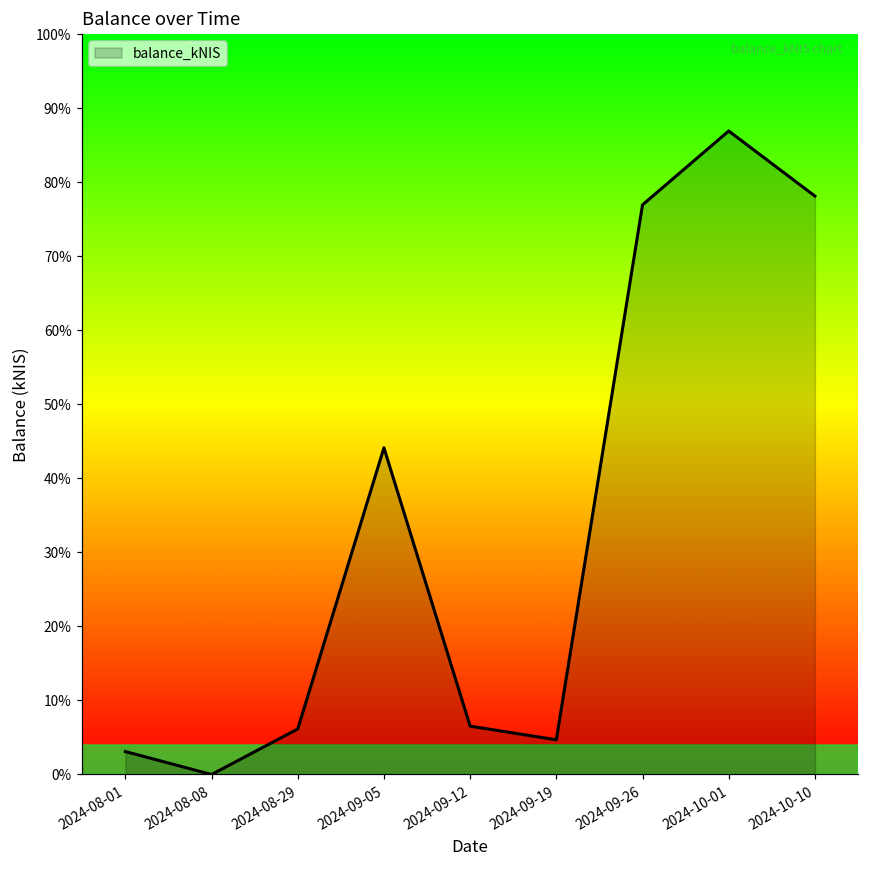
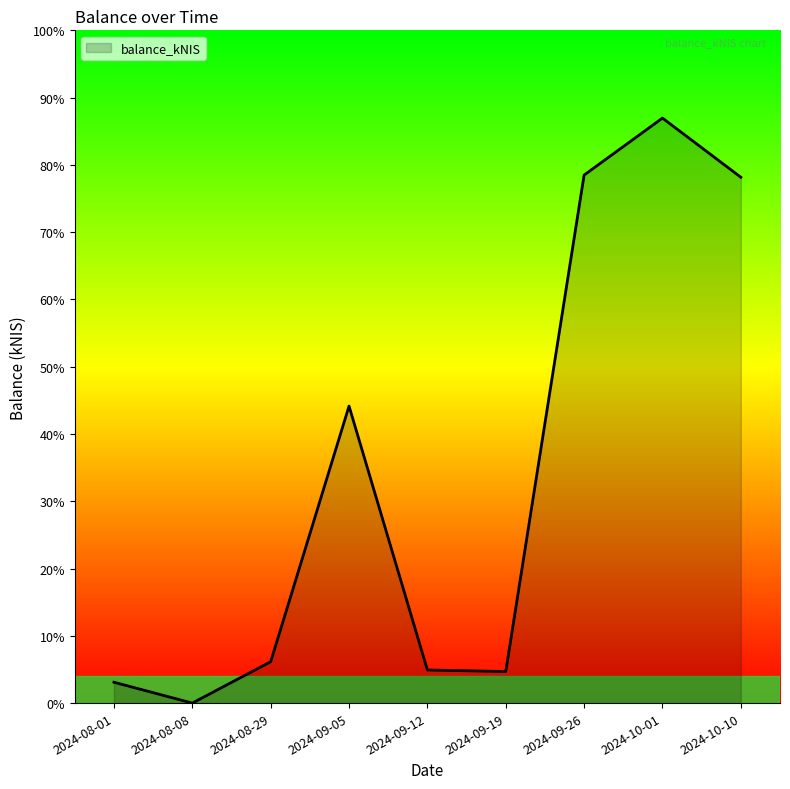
2024-09-12: 7% -> 5%
2024-09-26: 77% -> 78%
